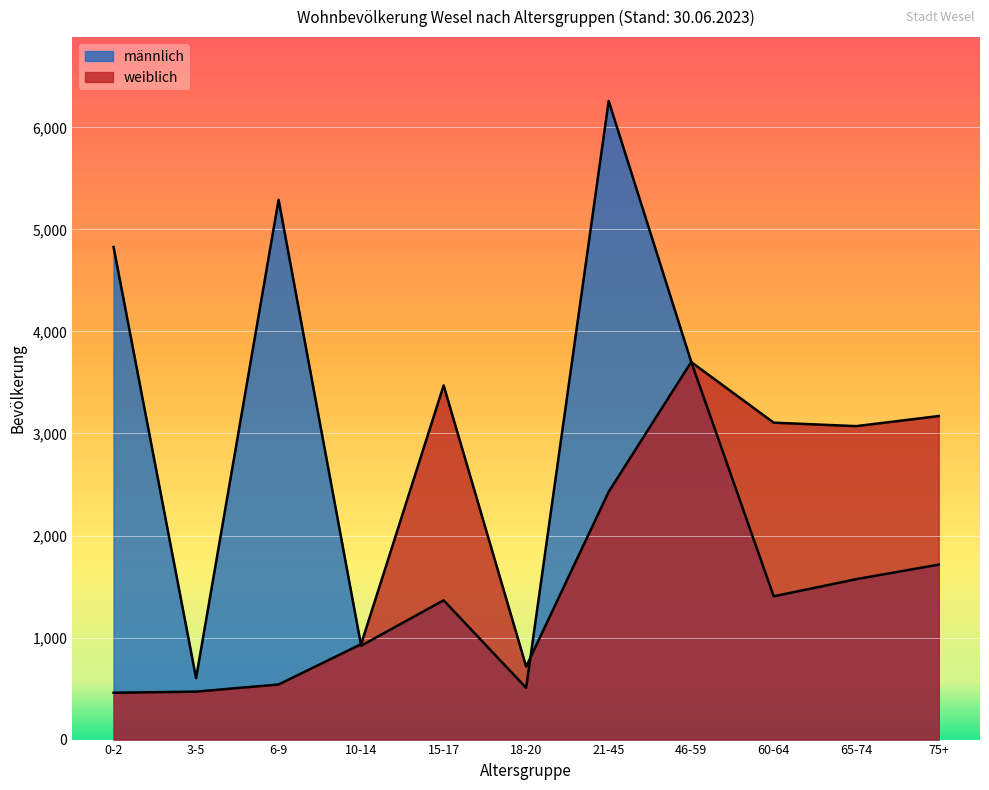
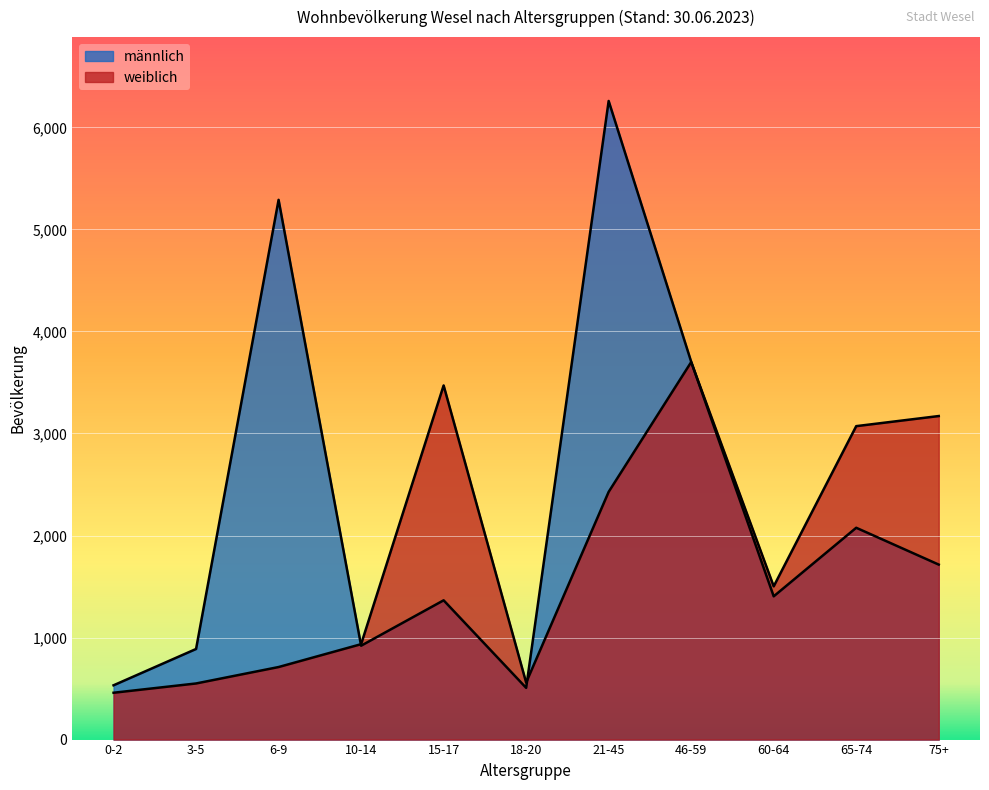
männlich, 0-2: 4,830 -> 530
männlich, 3-5: 600 -> 890
weiblich, 3-5: 470 -> 550
weiblich, 6-9: 540 -> 710
weiblich, 18-20: 720 -> 560
weiblich, 60-64: 3,110 -> 1,500
männlich, 65-74: 1,570 -> 2,080
